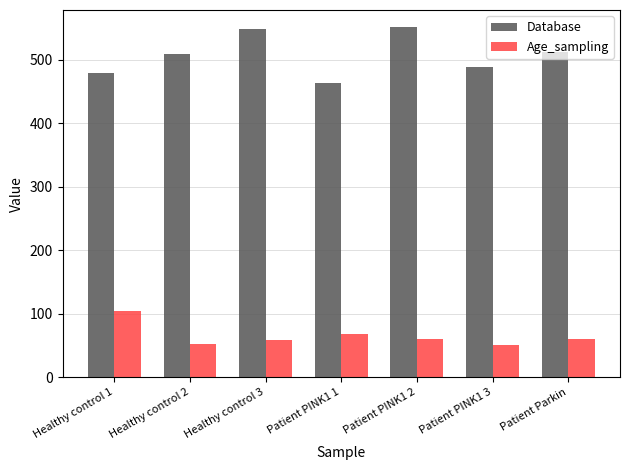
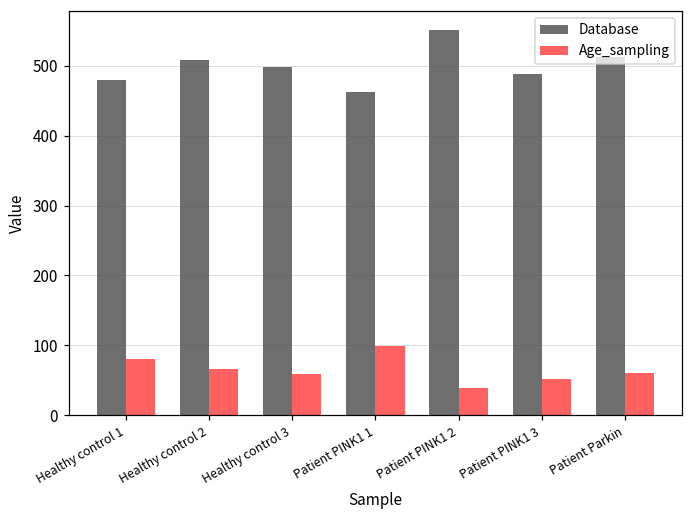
Age_sampling, Healthy control 1: 110 -> 80
Age_sampling, Healthy control 2: 50 -> 70
Database, Healthy control 3: 550 -> 500
Age_sampling, Patient PINK1 1: 70 -> 100
Age_sampling, Patient PINK1 2: 60 -> 40
